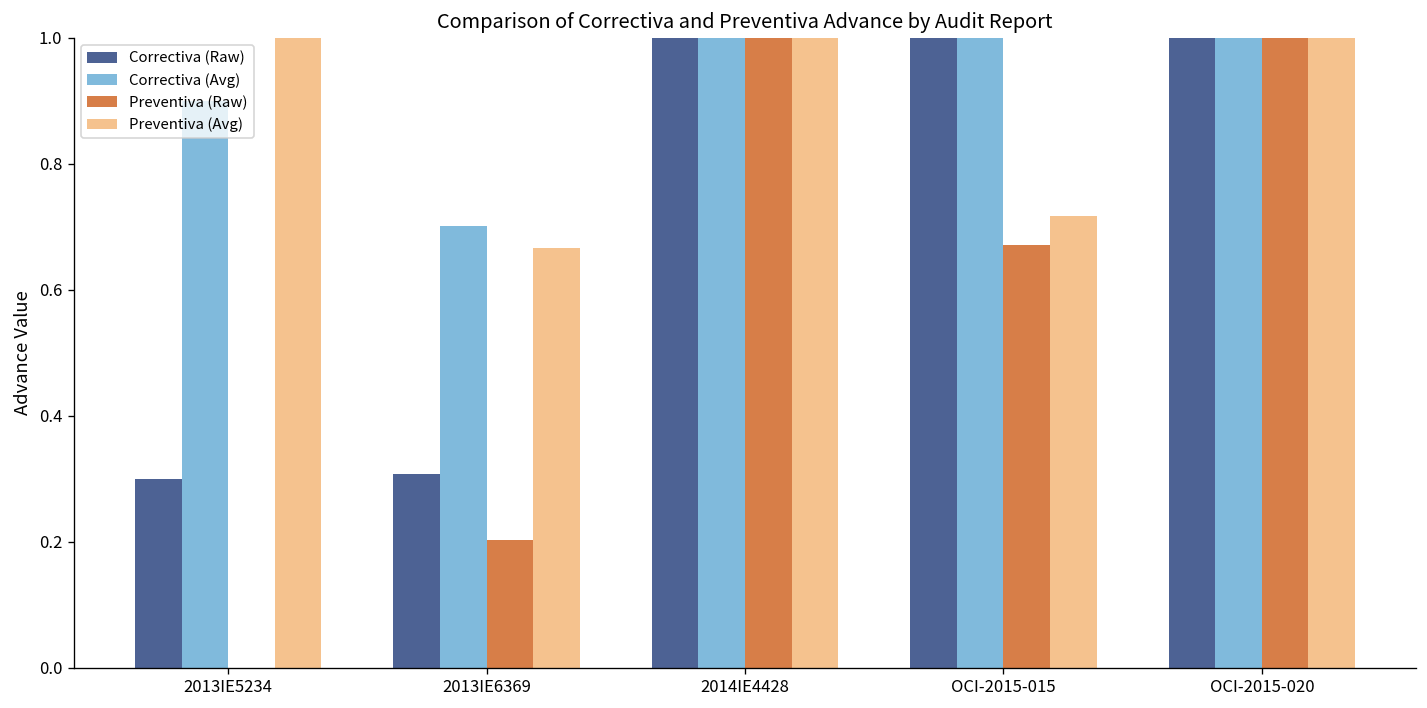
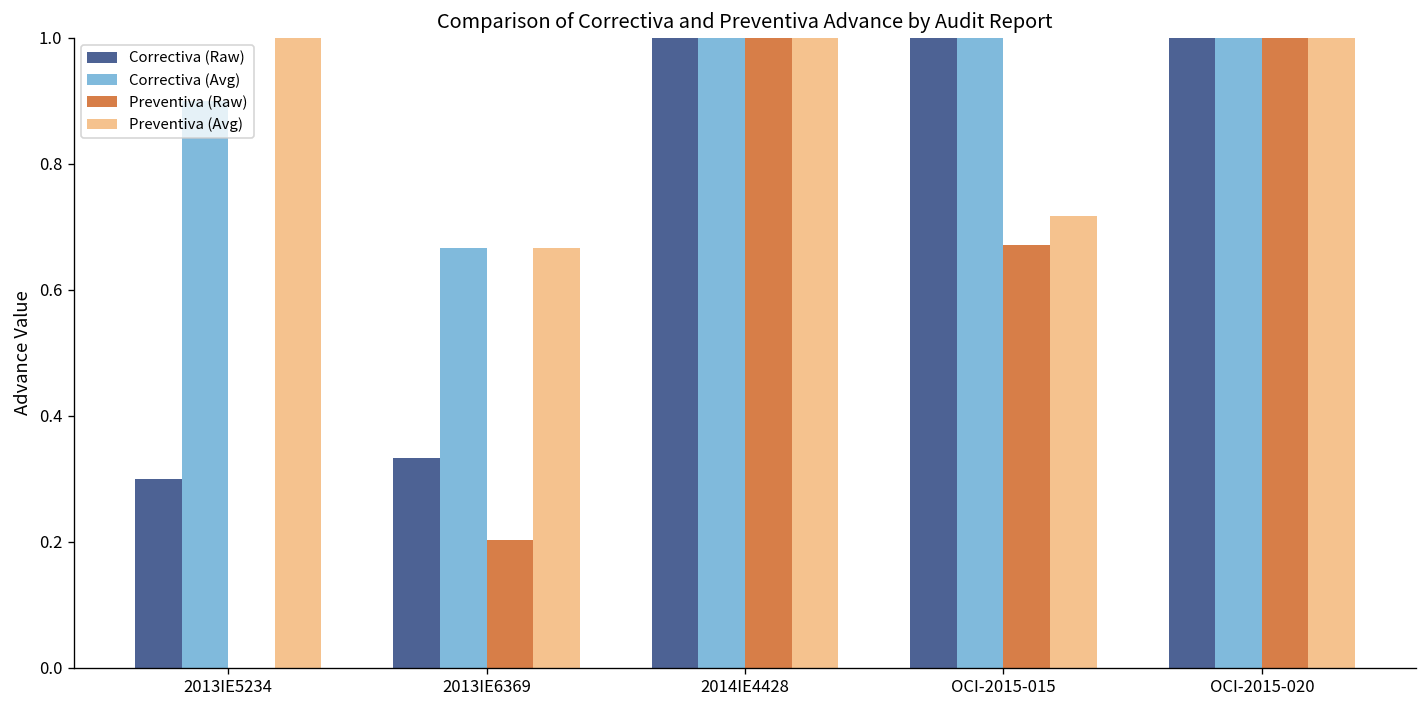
Correctiva (Raw), 2013IE6369: 0.31 -> 0.33
Correctiva (Avg), 2013IE6369: 0.70 -> 0.67
